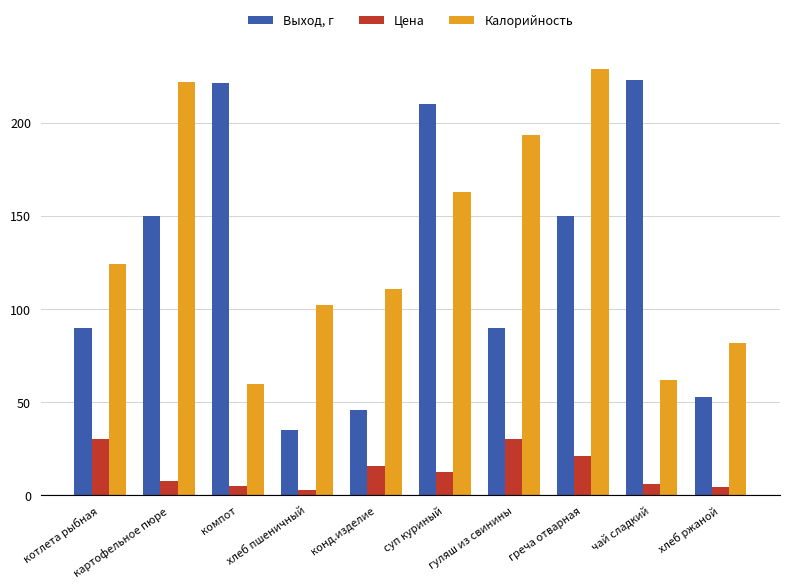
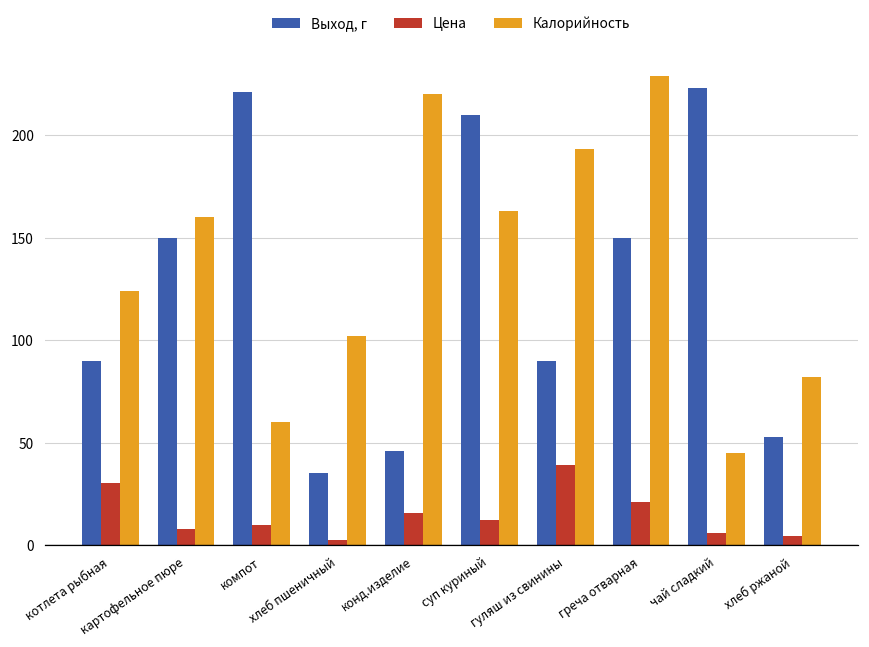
Калорийность, картофельное пюре: 222 -> 160
Цена, компот: 5 -> 10
Калорийность, конд.изделие: 111 -> 220
Цена, гуляш из свинины: 30 -> 39
Калорийность, чай сладкий: 62 -> 45
